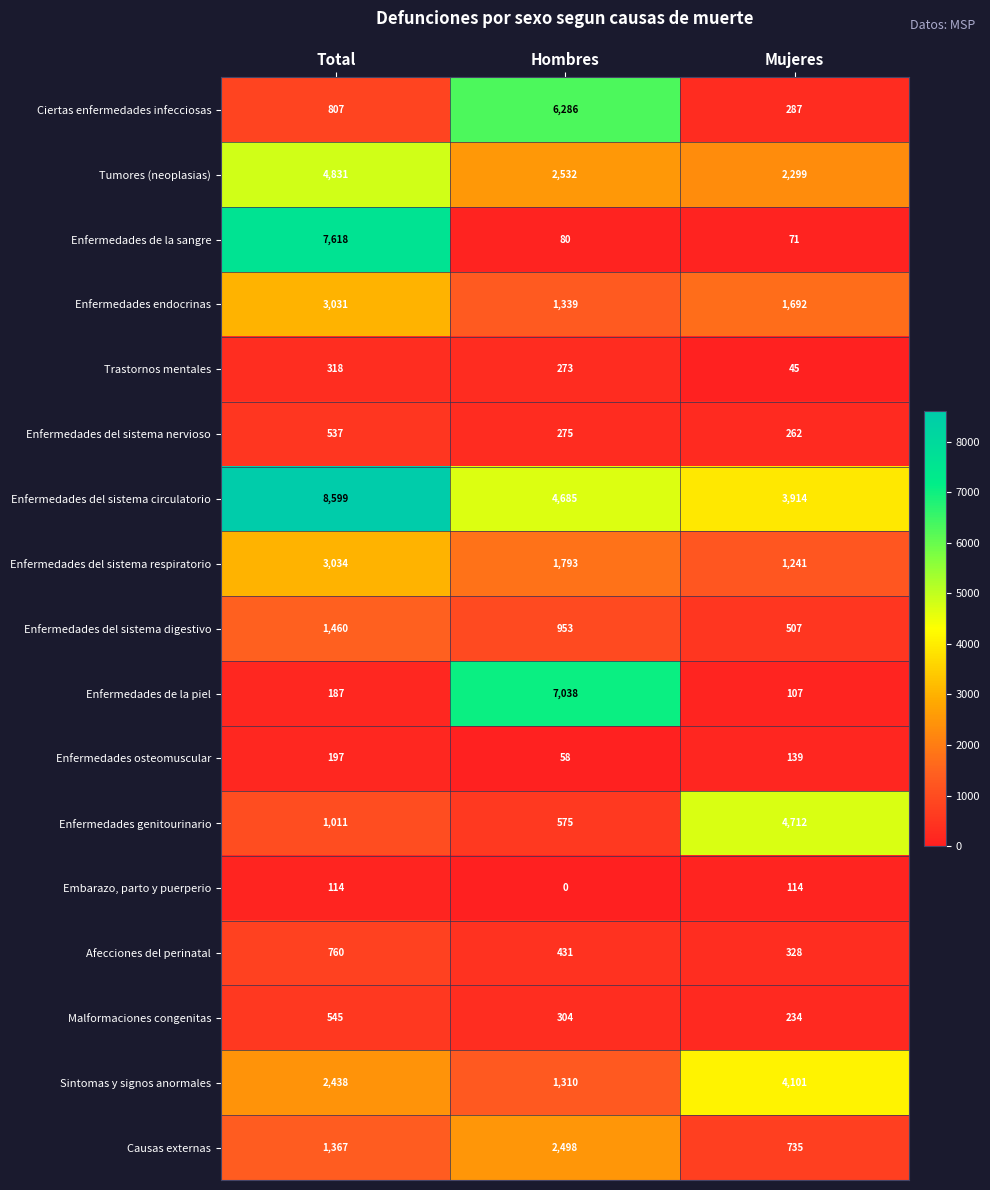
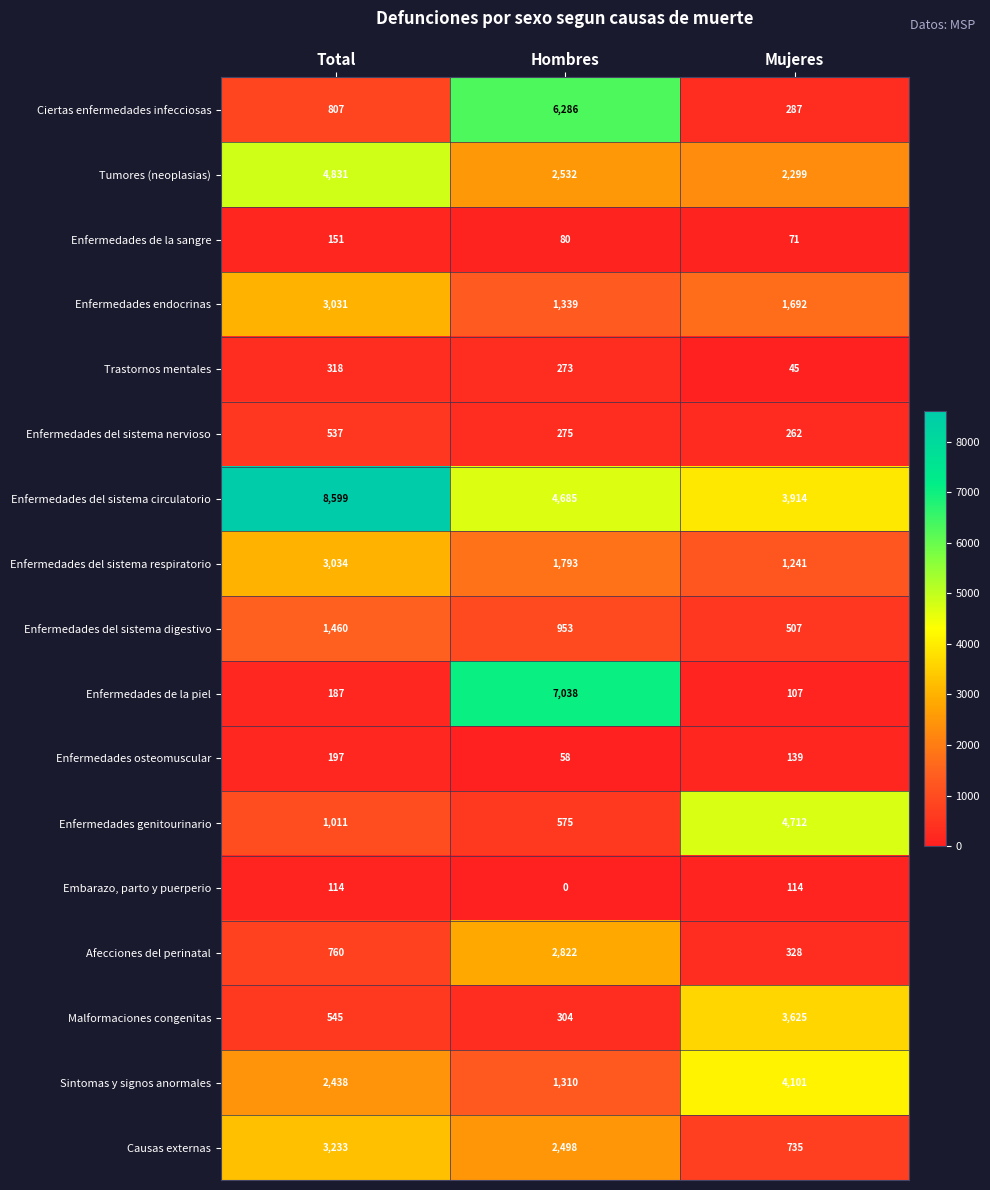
Enfermedades de la sangre, Total: 7,618 -> 151
Afecciones del perinatal, Hombres: 431 -> 2,822
Malformaciones congenitas, Mujeres: 234 -> 3,625
Causas externas, Total: 1,367 -> 3,233
